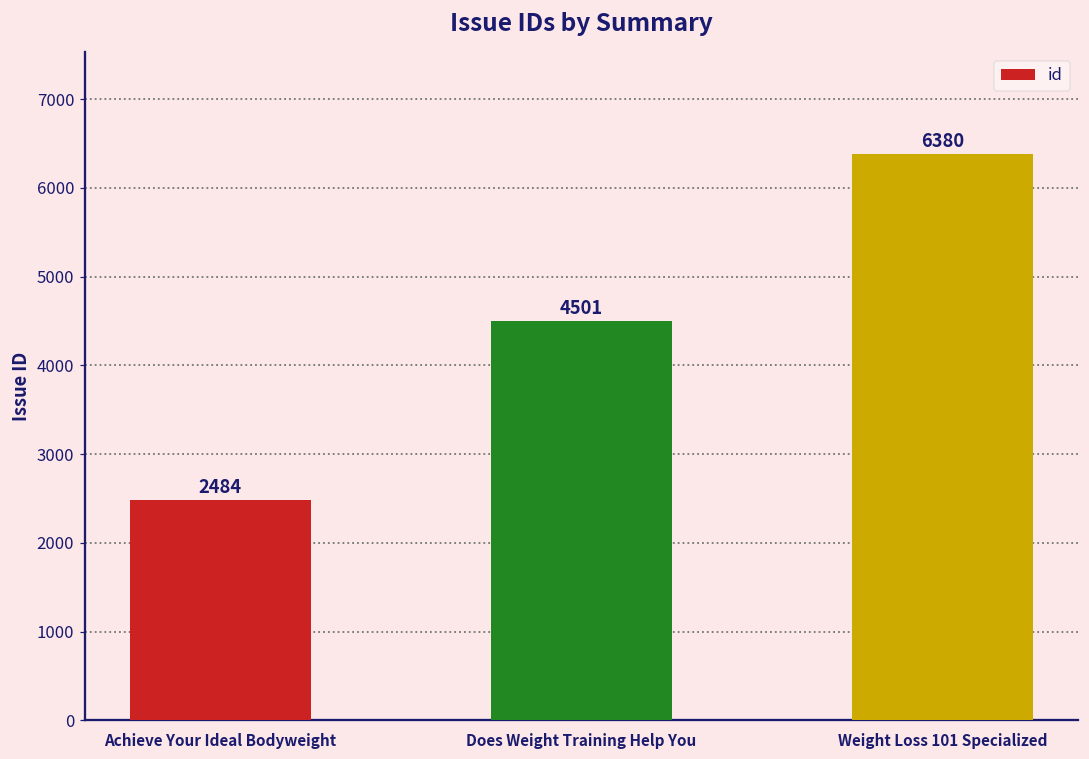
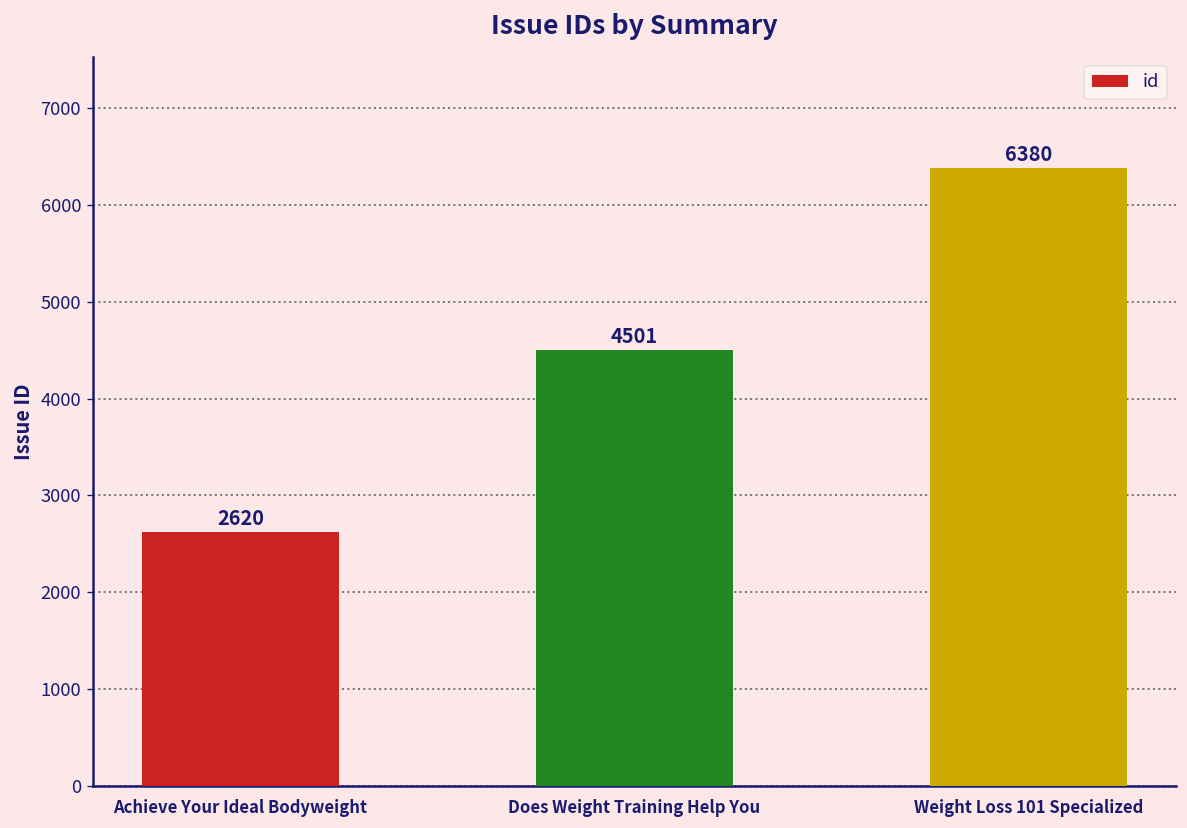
Achieve Your Ideal Bodyweight: 2484 -> 2620
